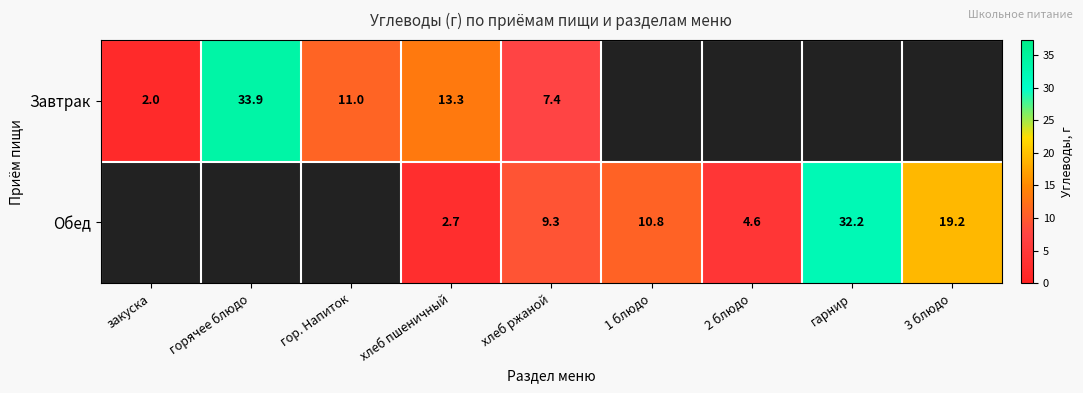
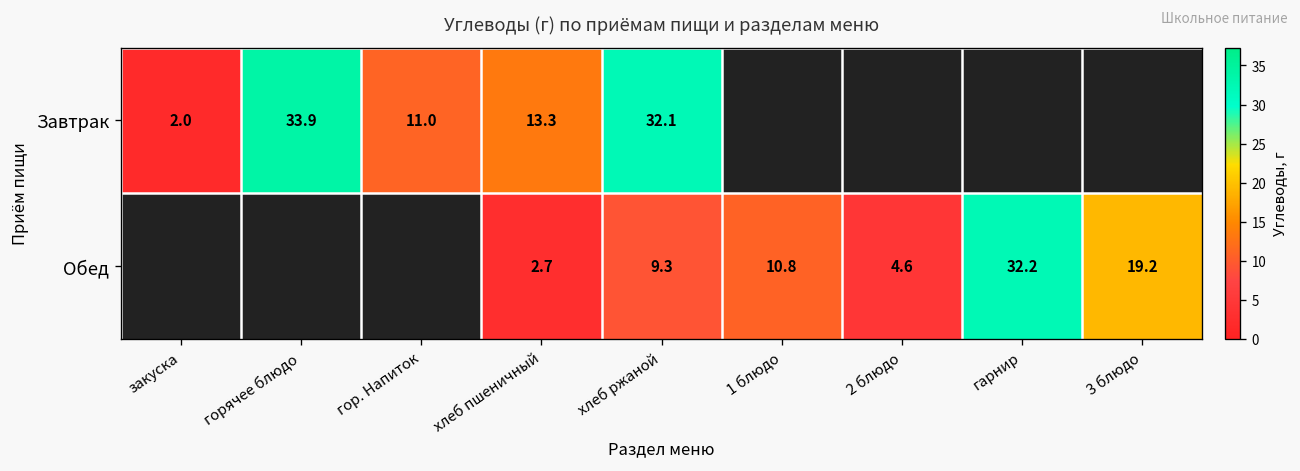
Завтрак, хлеб ржаной: 7.4 -> 32.1
